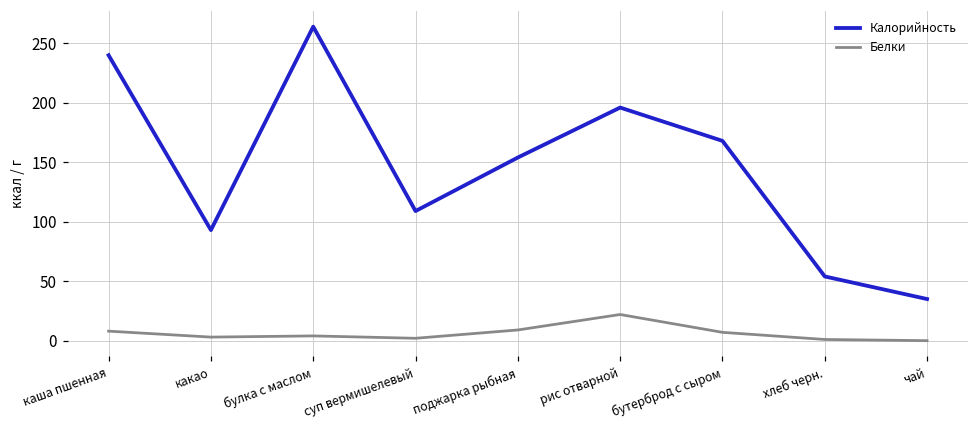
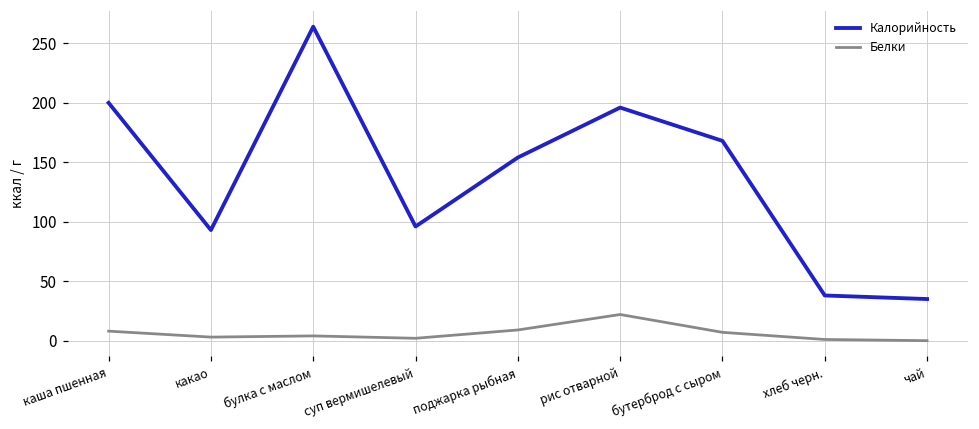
Калорийность, каша пшенная: 240 -> 200
Калорийность, суп вермишелевый: 109 -> 96
Калорийность, хлеб черн.: 54 -> 38
